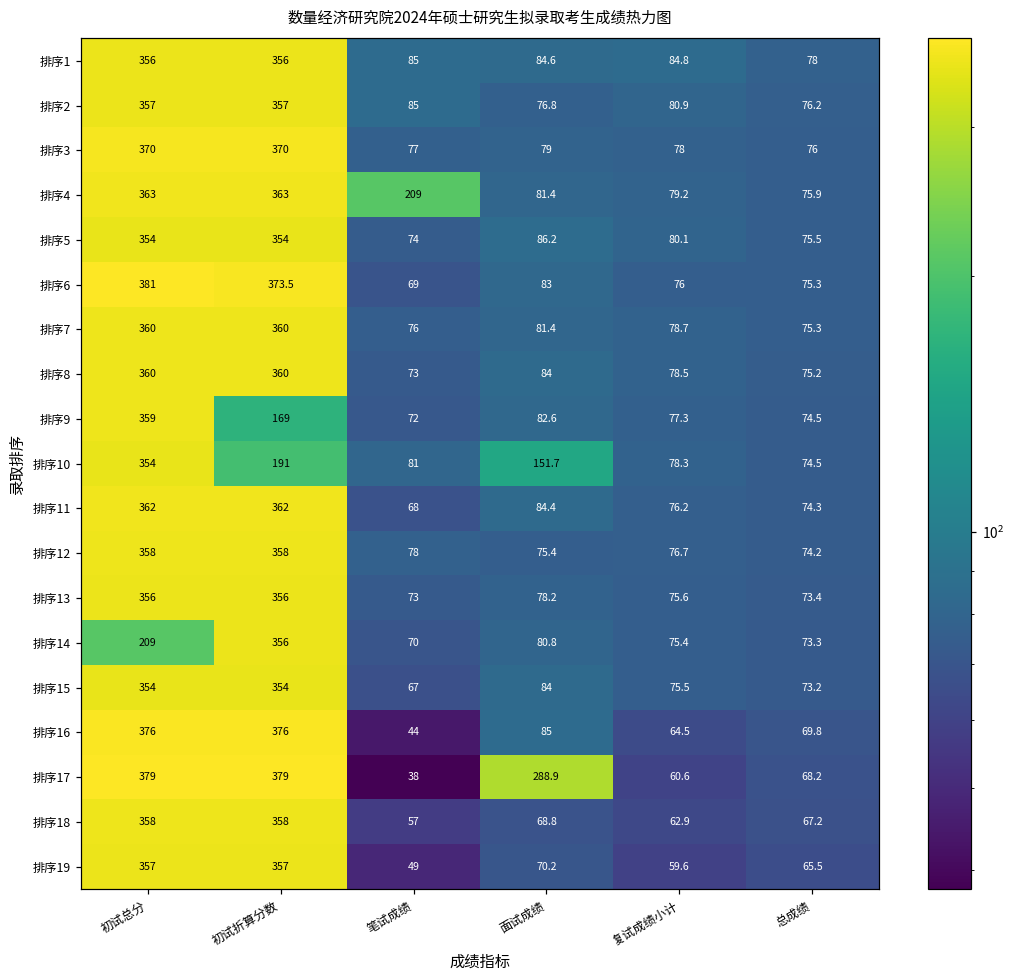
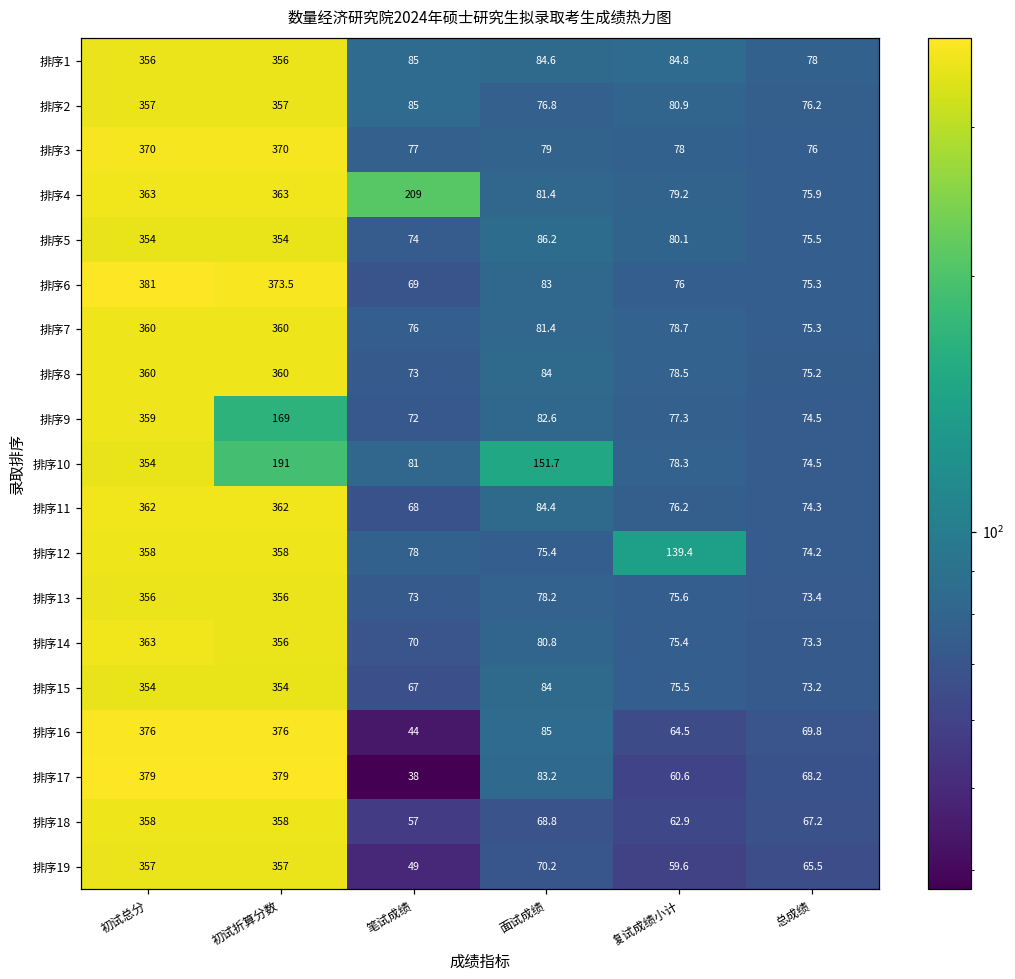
排序12, 复试成绩小计: 76.7 -> 139.4
排序14, 初试总分: 209 -> 363
排序17, 面试成绩: 288.9 -> 83.2
